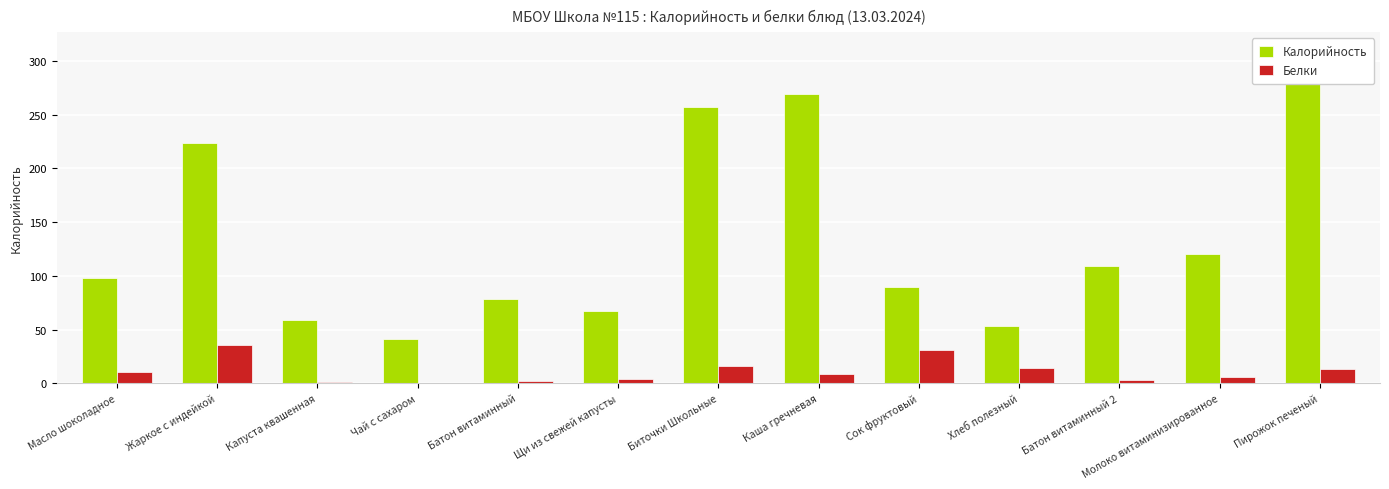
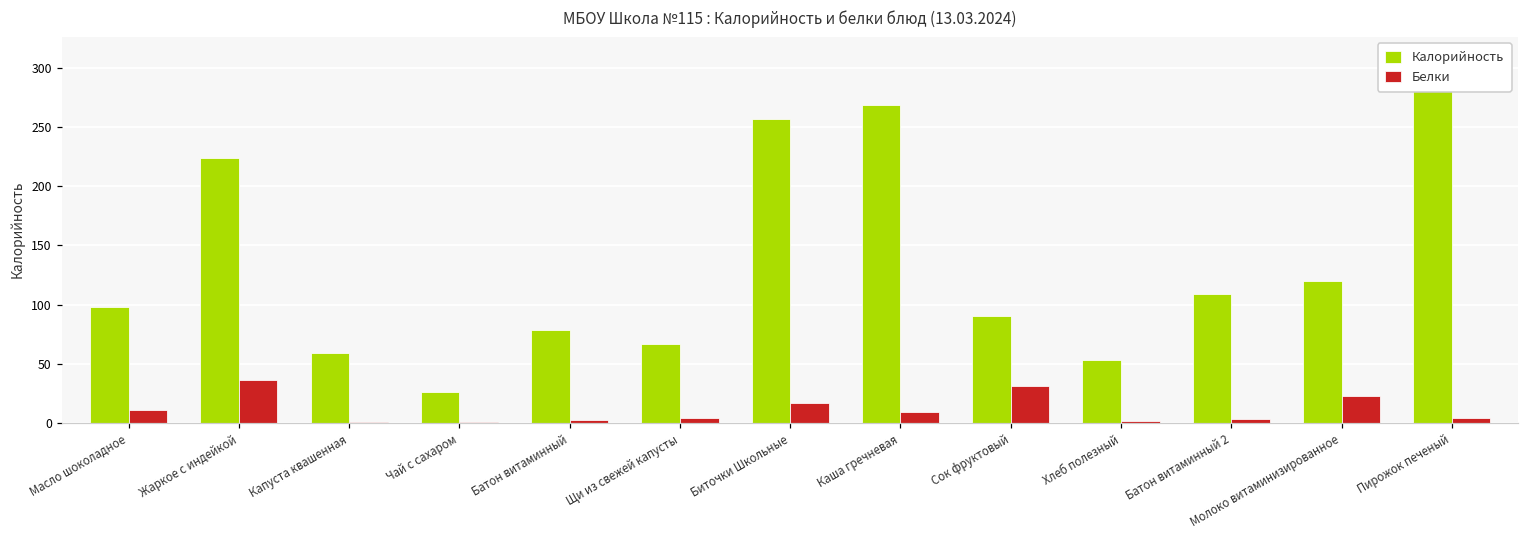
Калорийность, Чай с сахаром: 41 -> 26
Белки, Хлеб полезный: 14 -> 2
Белки, Молоко витаминизированное: 6 -> 23
Белки, Пирожок печеный: 14 -> 4
